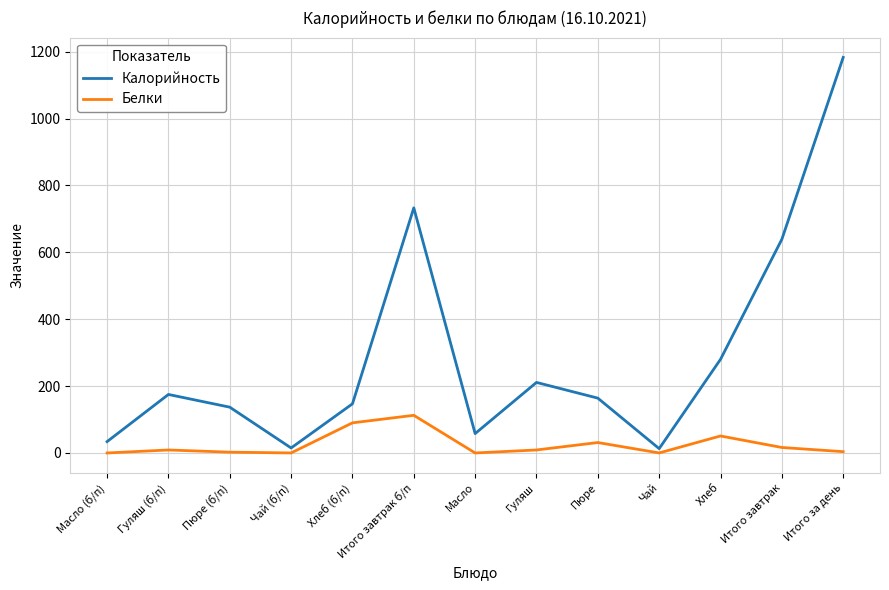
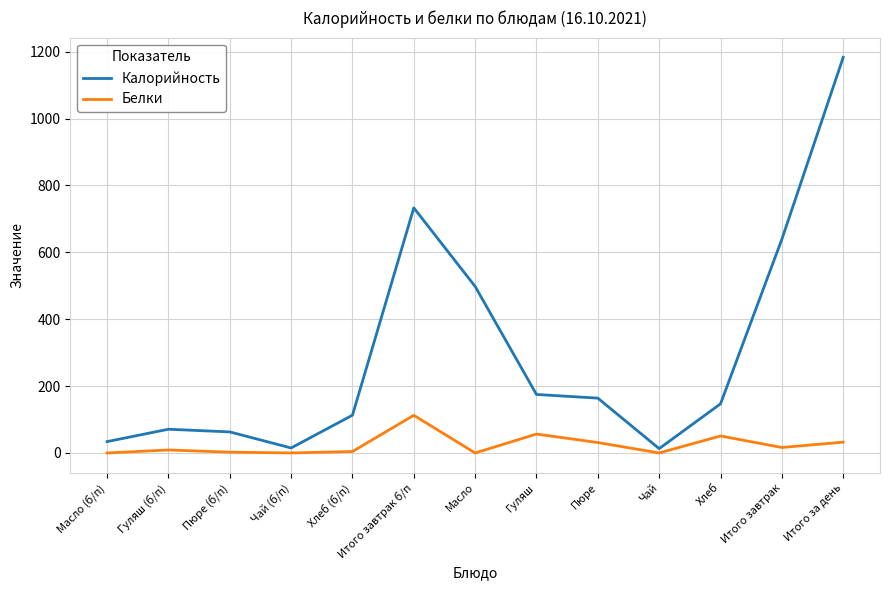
Калорийность, Гуляш (б/п): 180 -> 70
Калорийность, Пюре (б/п): 140 -> 60
Калорийность, Хлеб (б/п): 150 -> 110
Белки, Хлеб (б/п): 90 -> 0
Калорийность, Масло: 60 -> 500
Калорийность, Гуляш: 210 -> 180
Белки, Гуляш: 10 -> 60
Калорийность, Хлеб: 280 -> 150
Белки, Итого за день: 0 -> 30
